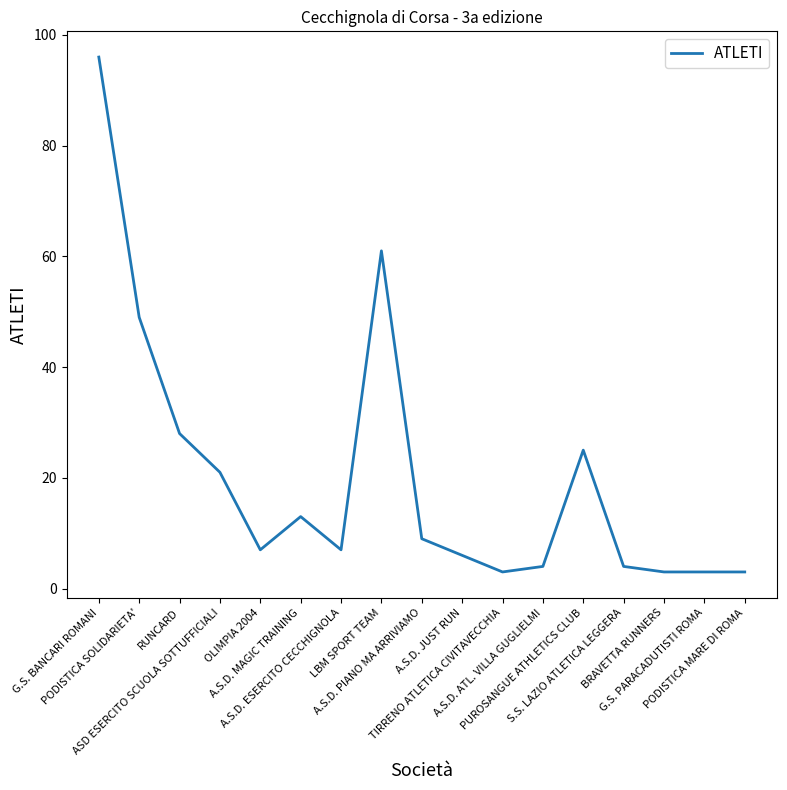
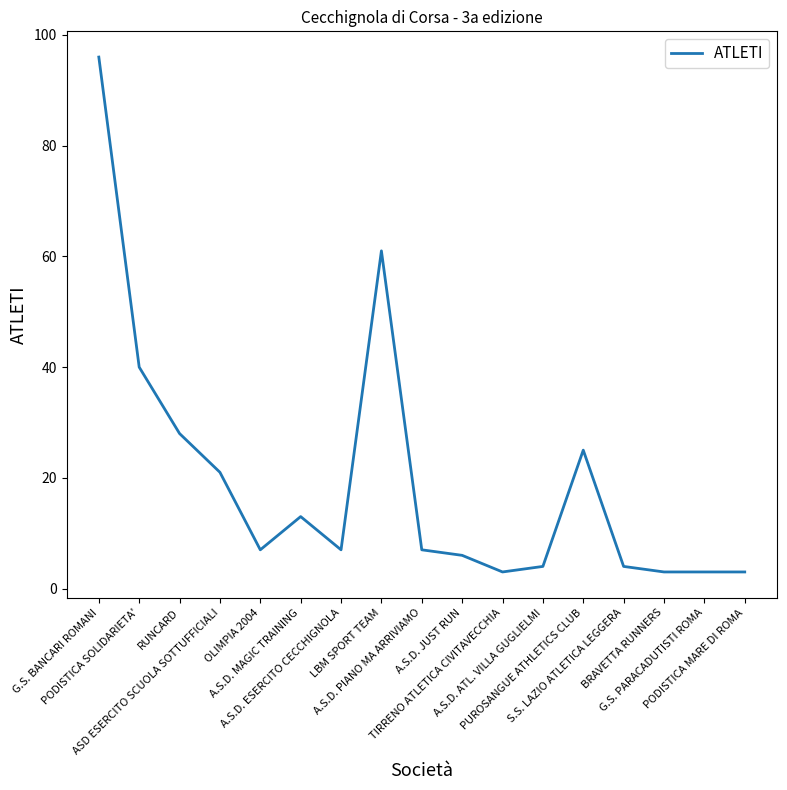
PODISTICA SOLIDARIETA': 49 -> 40
A.S.D. PIANO MA ARRIVIAMO: 9 -> 7
